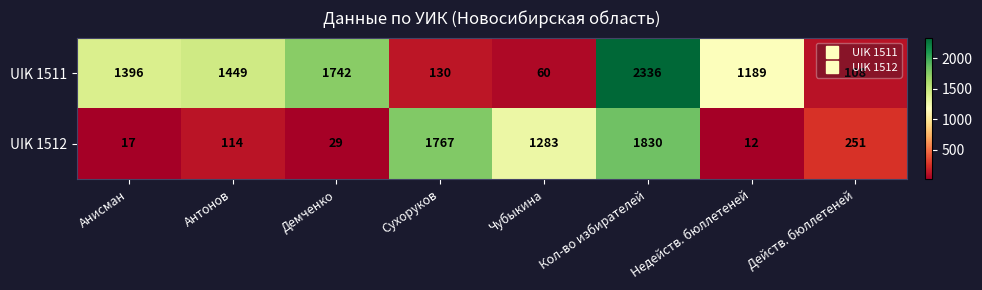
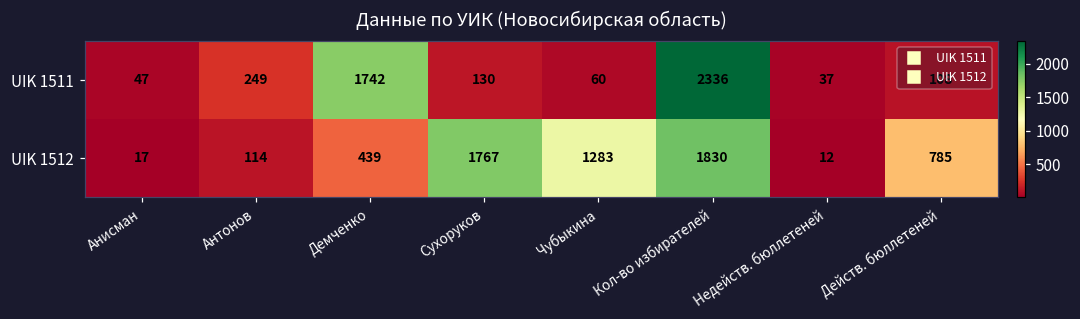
UIK 1511, Анисман: 1396 -> 47
UIK 1511, Антонов: 1449 -> 249
UIK 1511, Недейств. бюллетеней: 1189 -> 37
UIK 1512, Демченко: 29 -> 439
UIK 1512, Действ. бюллетеней: 251 -> 785
